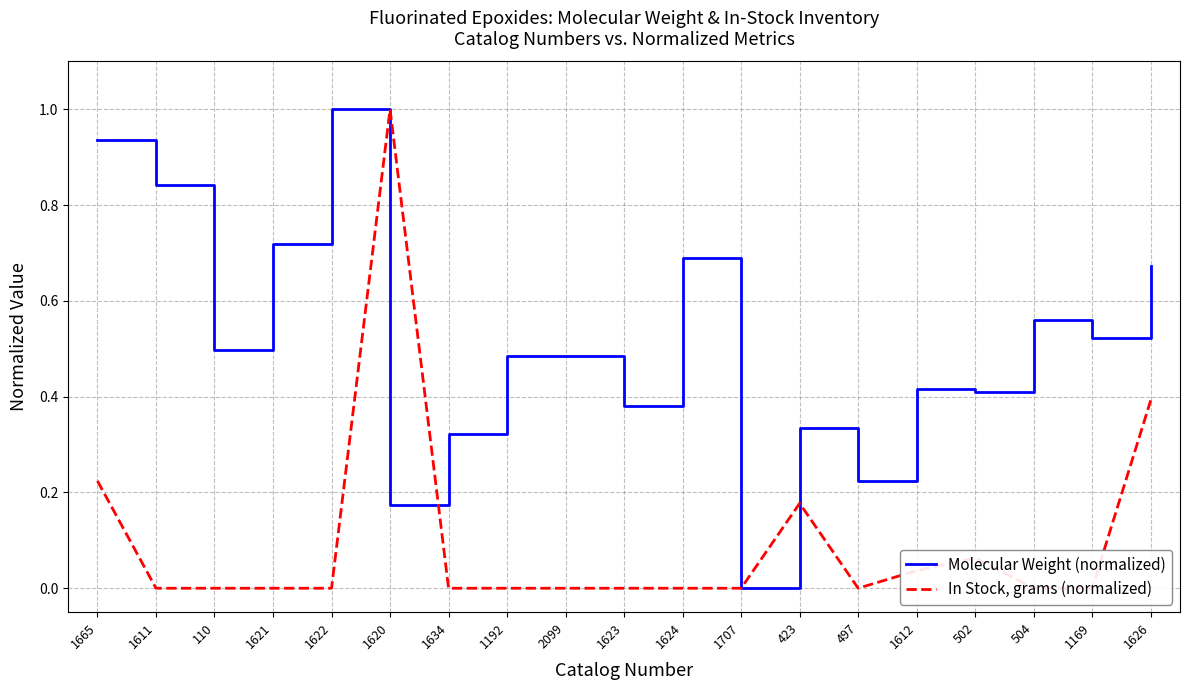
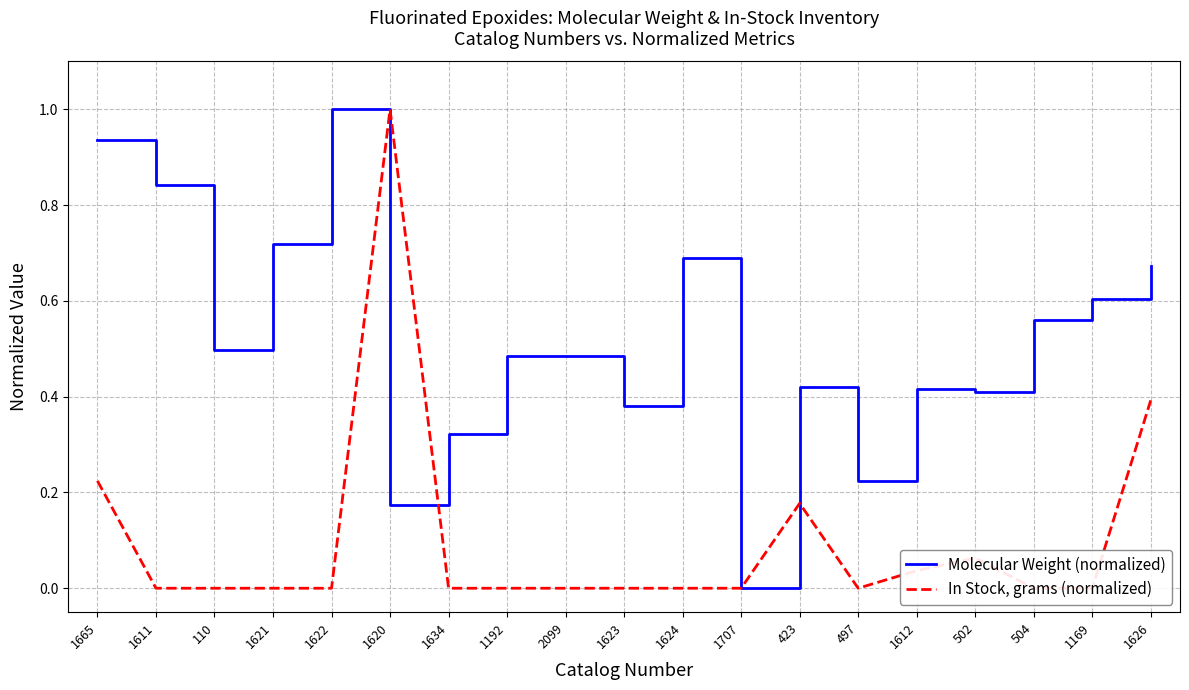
Molecular Weight (normalized), 423: 0.33 -> 0.42
Molecular Weight (normalized), 1169: 0.52 -> 0.60
